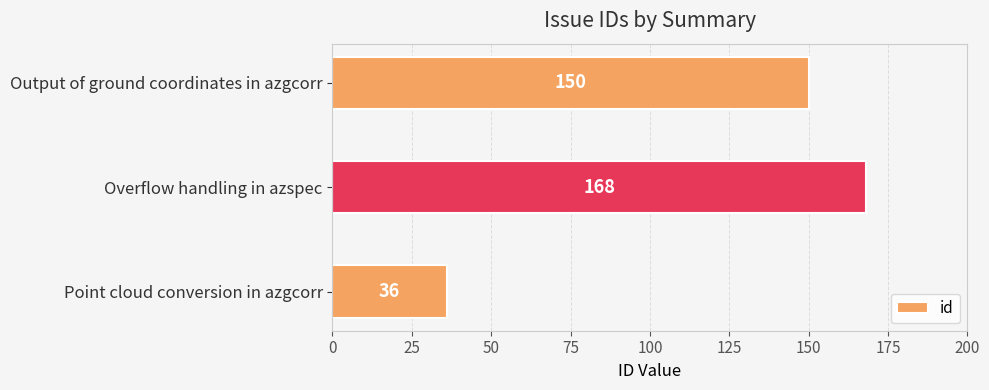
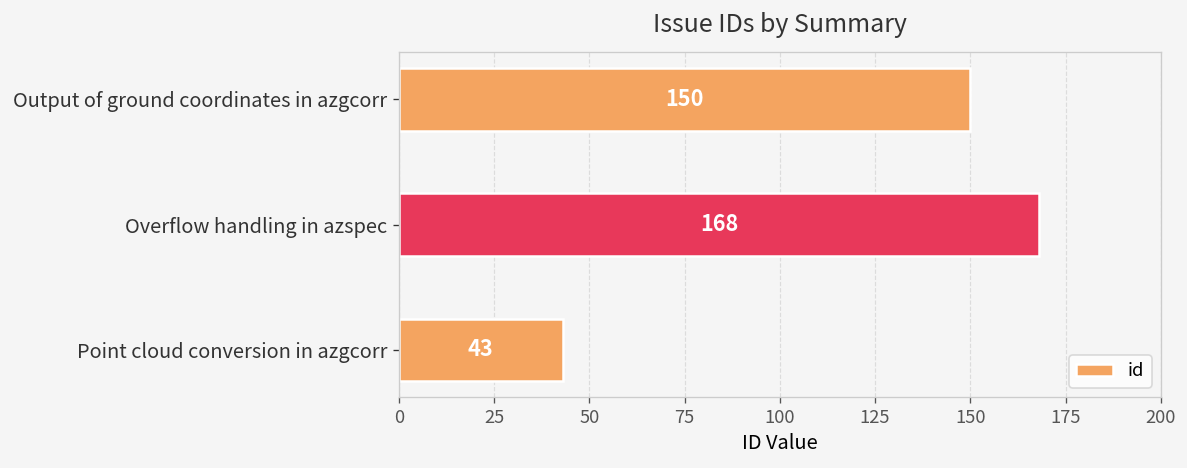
Point cloud conversion in azgcorr: 36 -> 43
